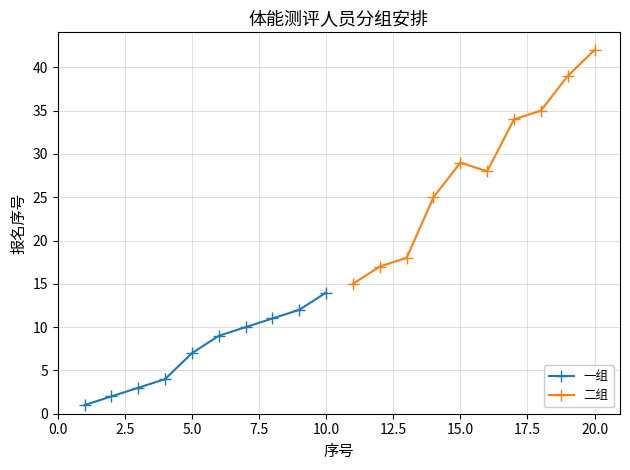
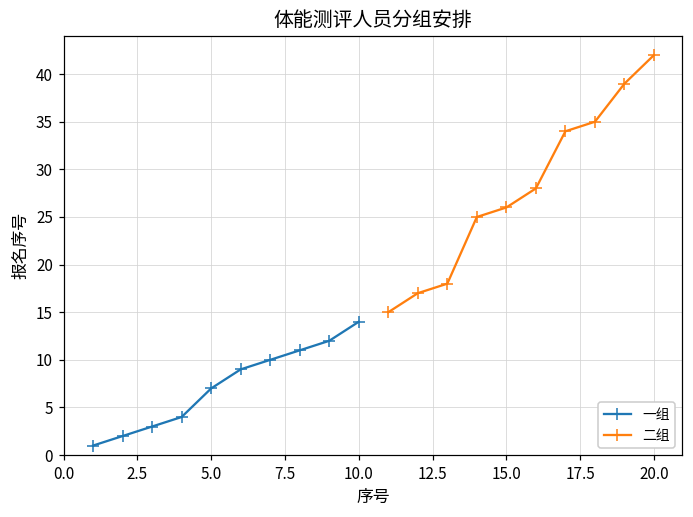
二组, 15.0: 29 -> 26
